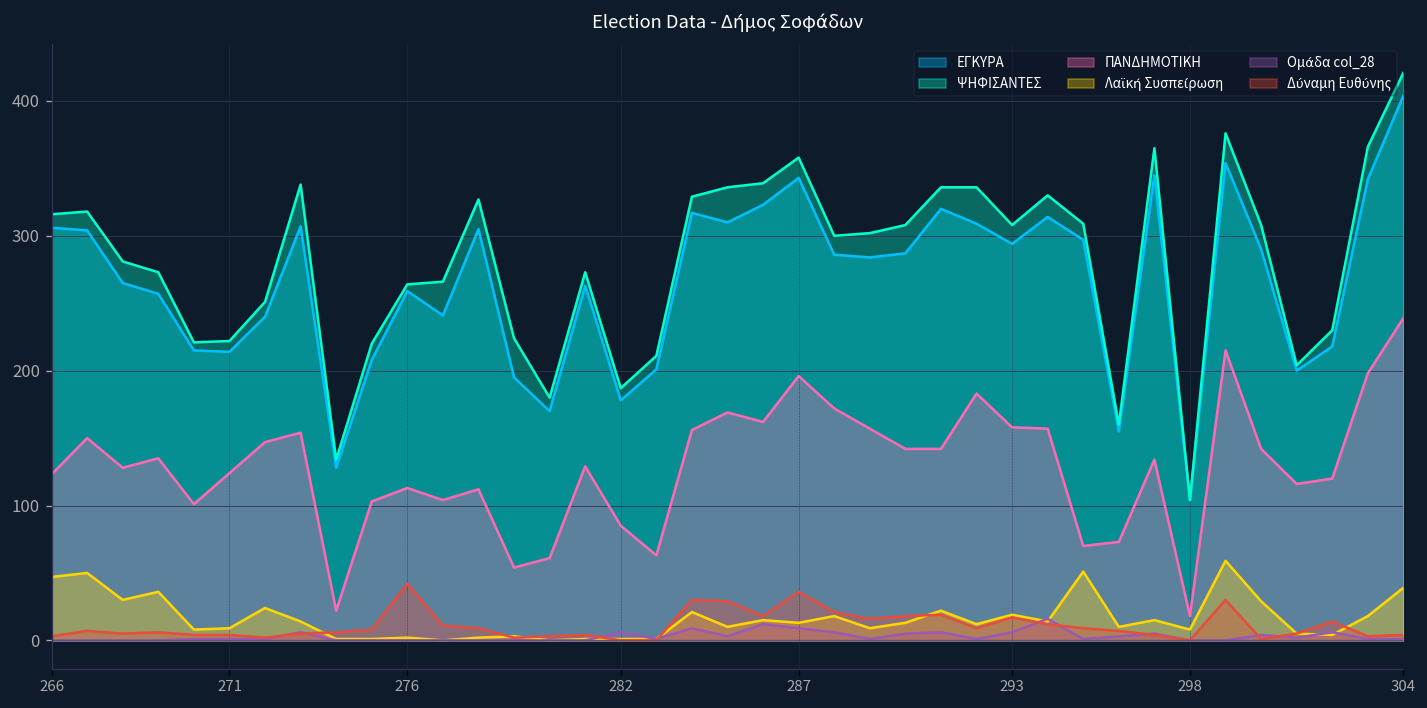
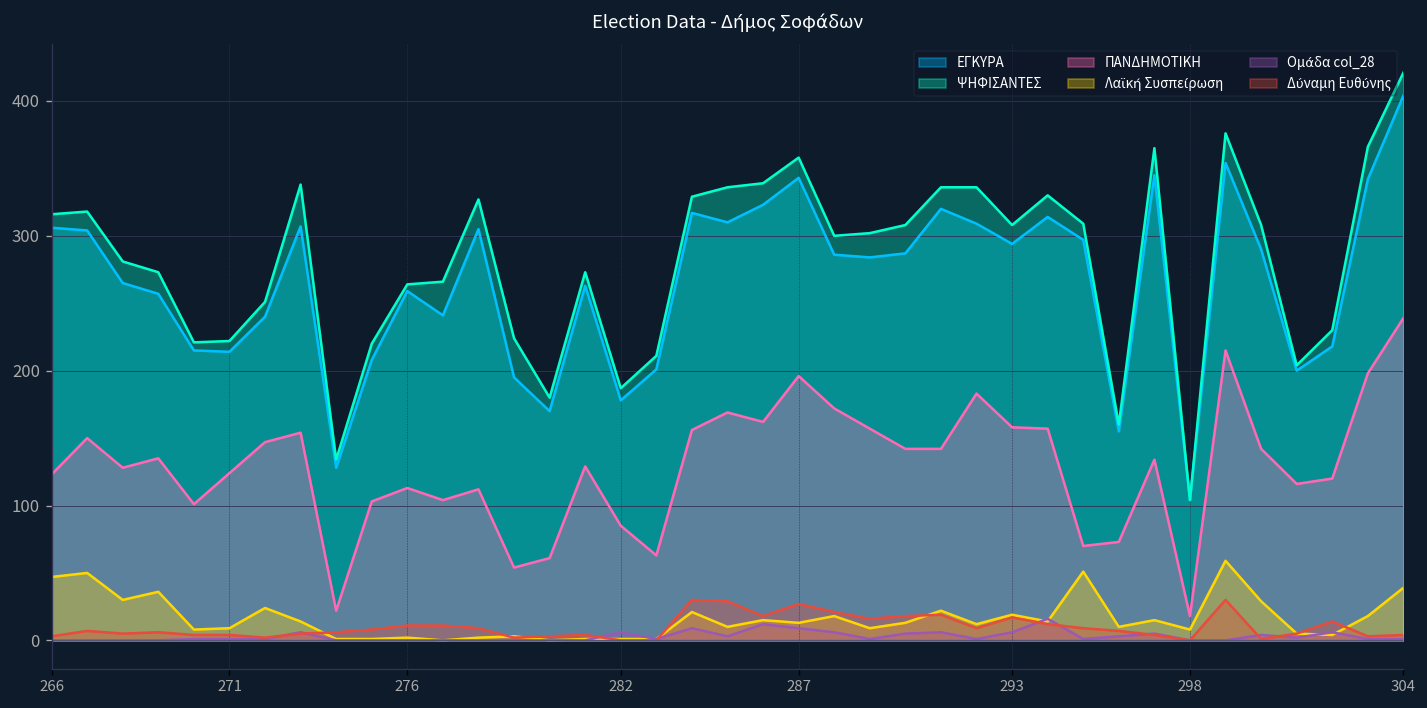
Δύναμη Ευθύνης, 276: 42 -> 11
Δύναμη Ευθύνης, 287: 36 -> 27
